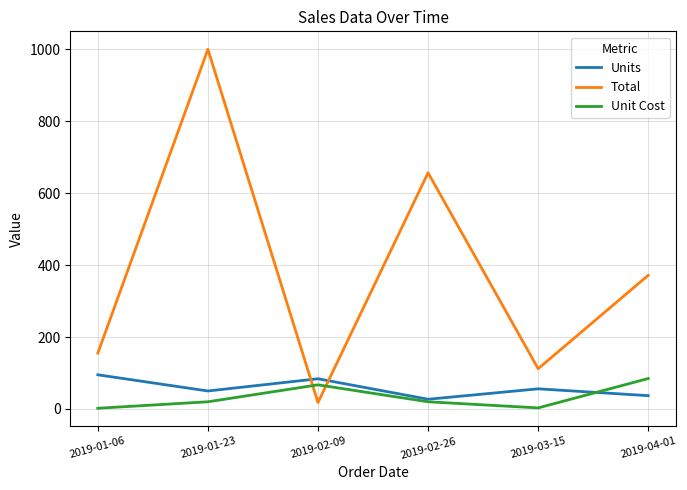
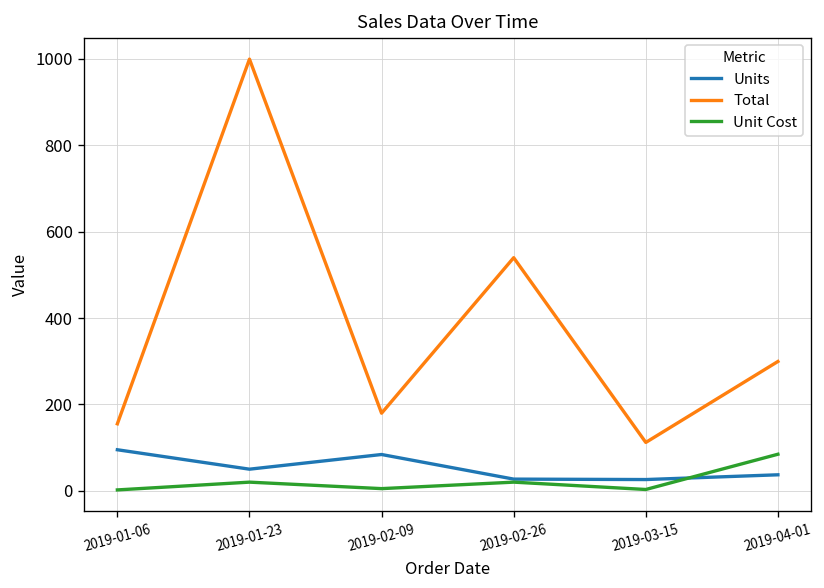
Total, 2019-02-09: 20 -> 180
Unit Cost, 2019-02-09: 70 -> 0
Total, 2019-02-26: 660 -> 540
Units, 2019-03-15: 60 -> 30
Total, 2019-04-01: 370 -> 300
